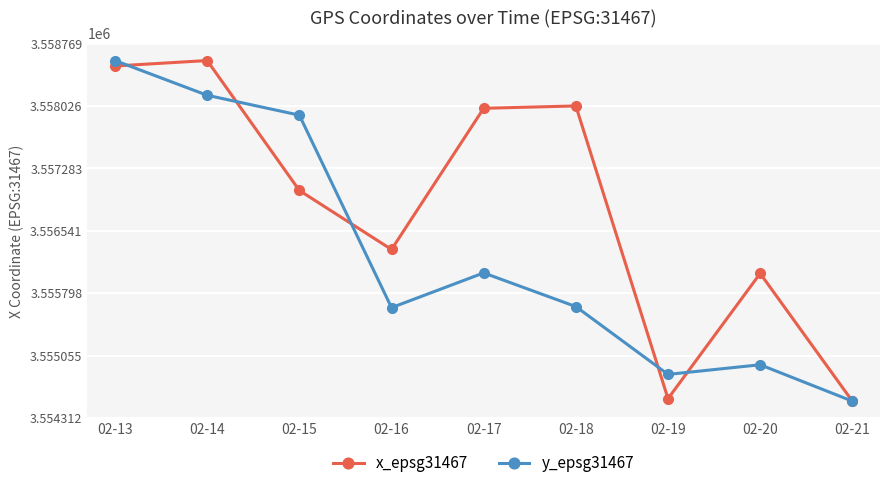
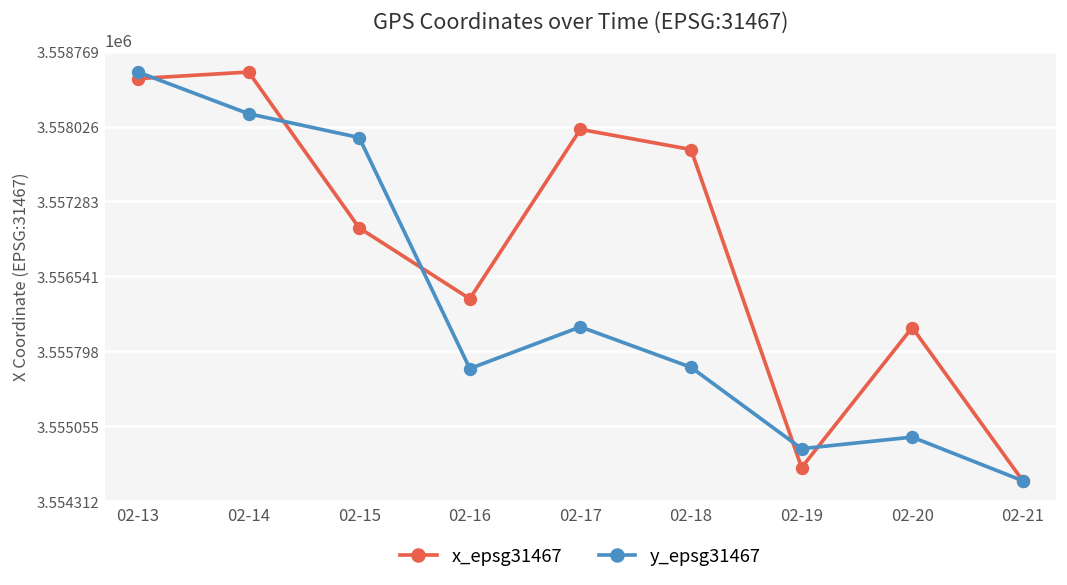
x_epsg31467, 02-18: 3558000 -> 3557800
x_epsg31467, 02-19: 3554500 -> 3554600
